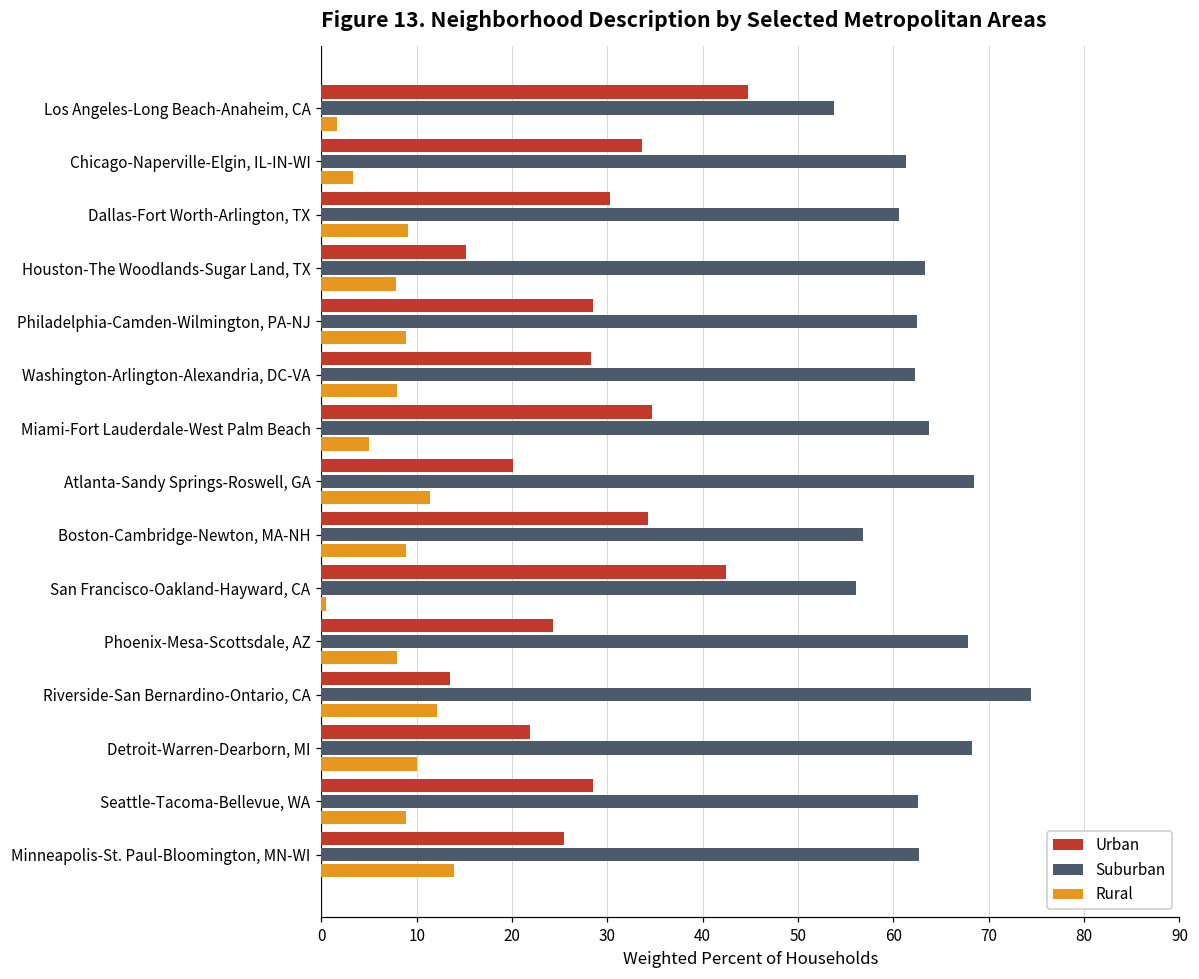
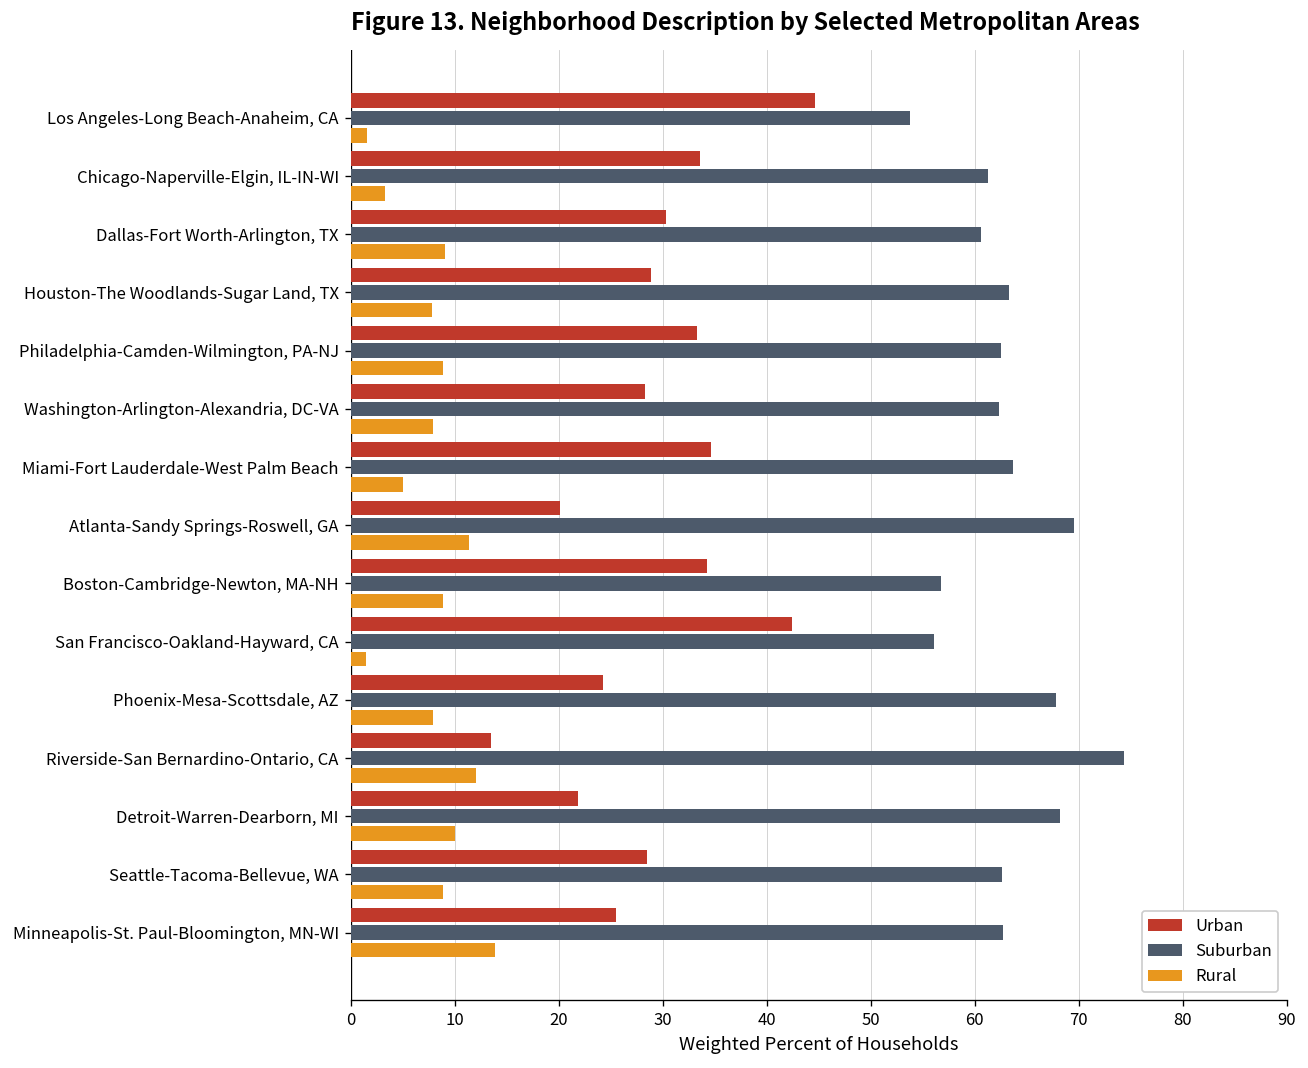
Urban, Houston-The Woodlands-Sugar Land, TX: 15 -> 29
Urban, Philadelphia-Camden-Wilmington, PA-NJ: 29 -> 33
Suburban, Atlanta-Sandy Springs-Roswell, GA: 69 -> 70
Rural, San Francisco-Oakland-Hayward, CA: 1 -> 2
